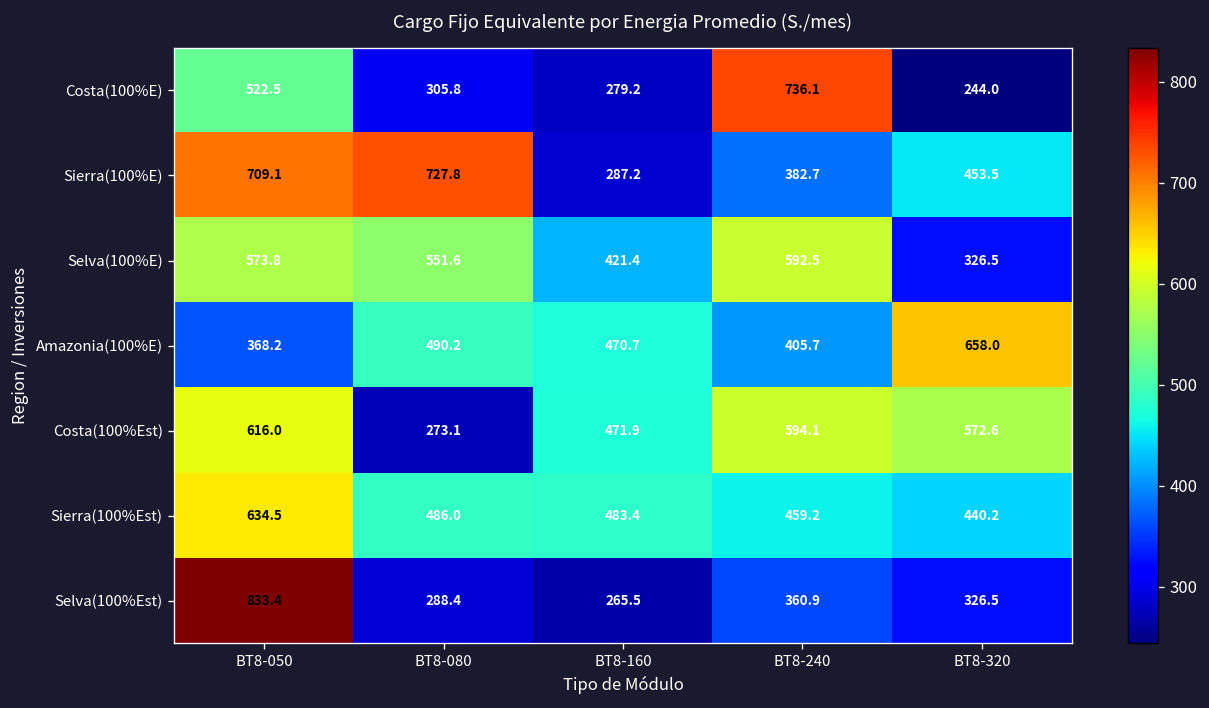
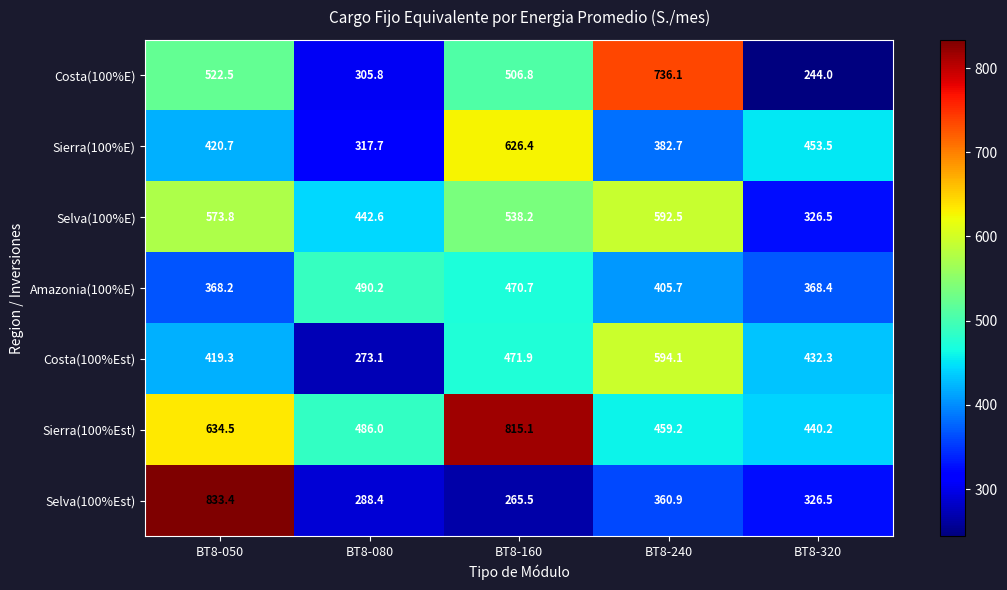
Costa(100%E), BT8-160: 279.2 -> 506.8
Sierra(100%E), BT8-050: 709.1 -> 420.7
Sierra(100%E), BT8-080: 727.8 -> 317.7
Sierra(100%E), BT8-160: 287.2 -> 626.4
Selva(100%E), BT8-080: 551.6 -> 442.6
Selva(100%E), BT8-160: 421.4 -> 538.2
Amazonia(100%E), BT8-320: 658.0 -> 368.4
Costa(100%Est), BT8-050: 616.0 -> 419.3
Costa(100%Est), BT8-320: 572.6 -> 432.3
Sierra(100%Est), BT8-160: 483.4 -> 815.1
